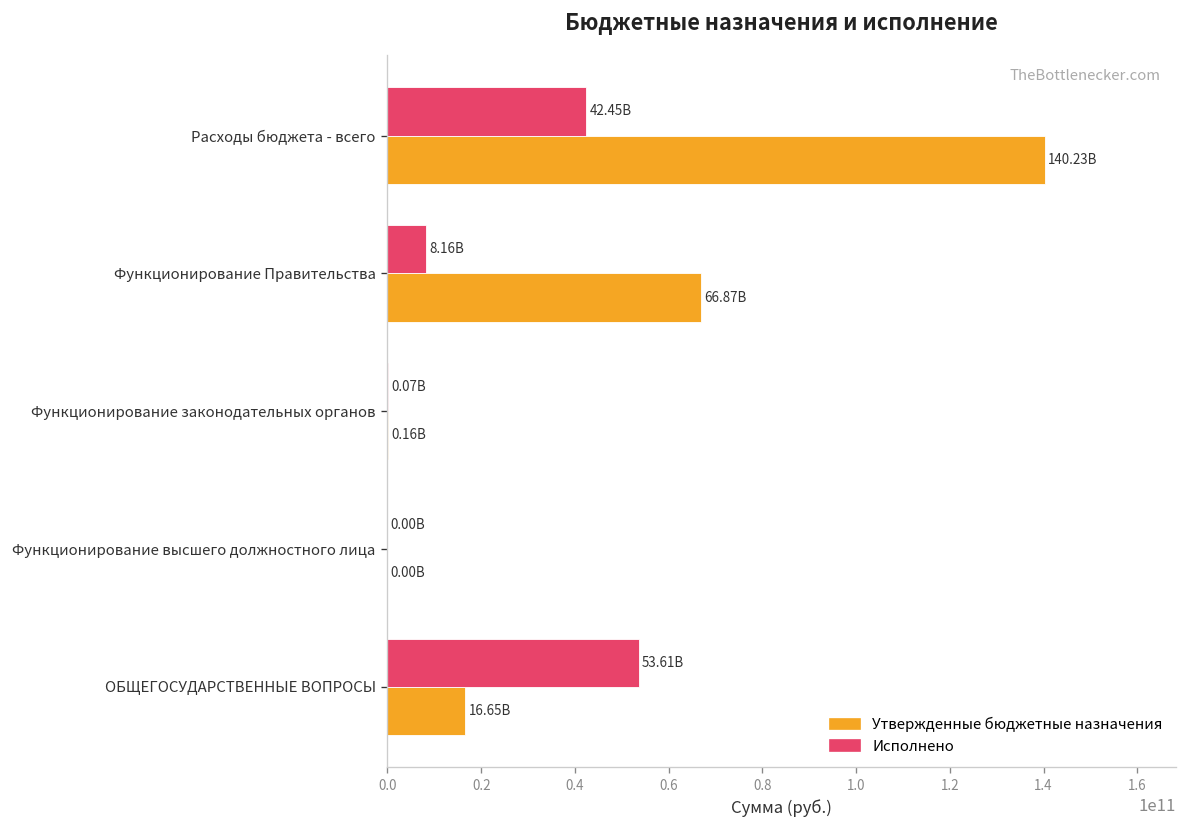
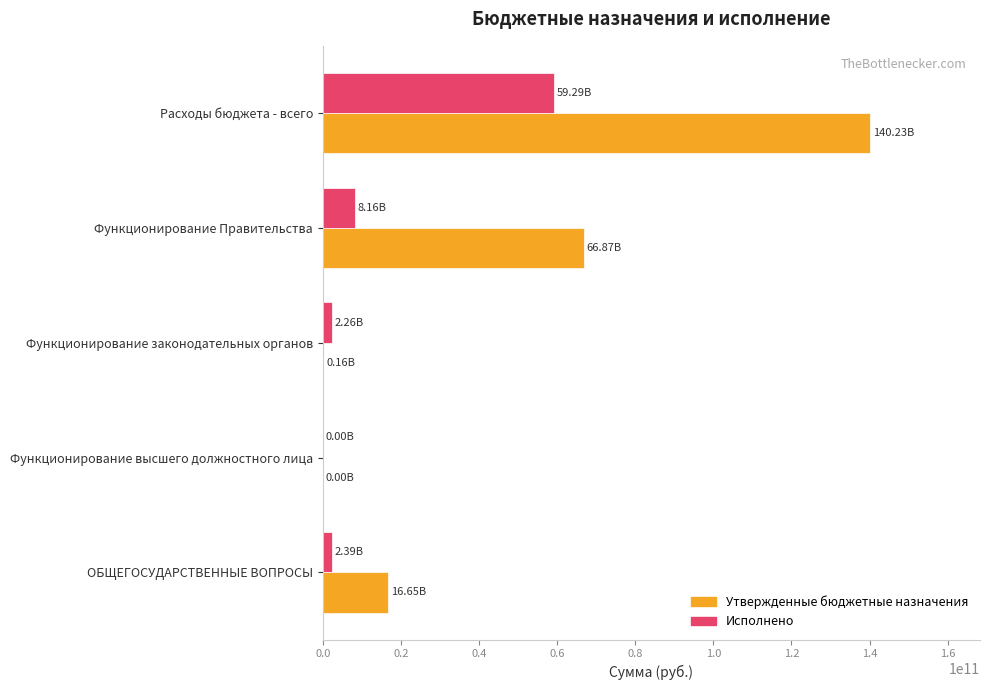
Исполнено, Расходы бюджета - всего: 42.45B -> 59.29B
Исполнено, Функционирование законодательных органов: 0.07B -> 2.26B
Исполнено, ОБЩЕГОСУДАРСТВЕННЫЕ ВОПРОСЫ: 53.61B -> 2.39B
